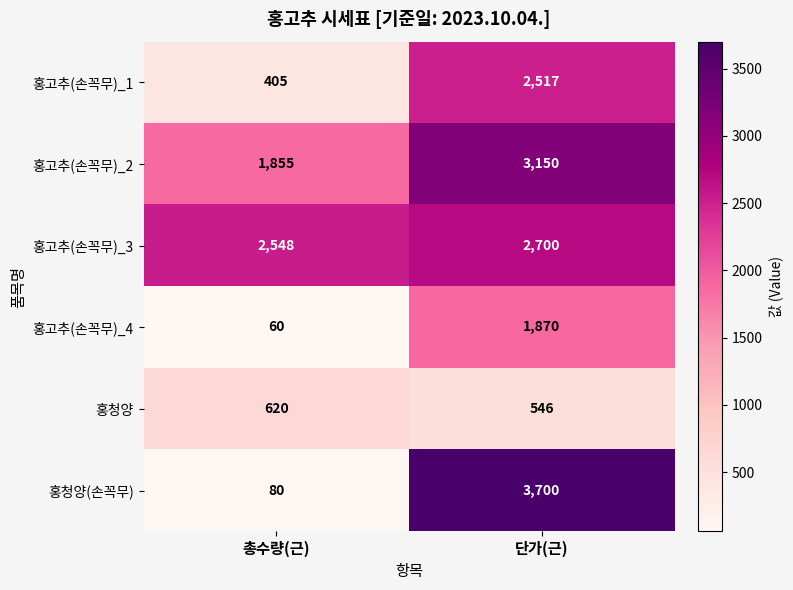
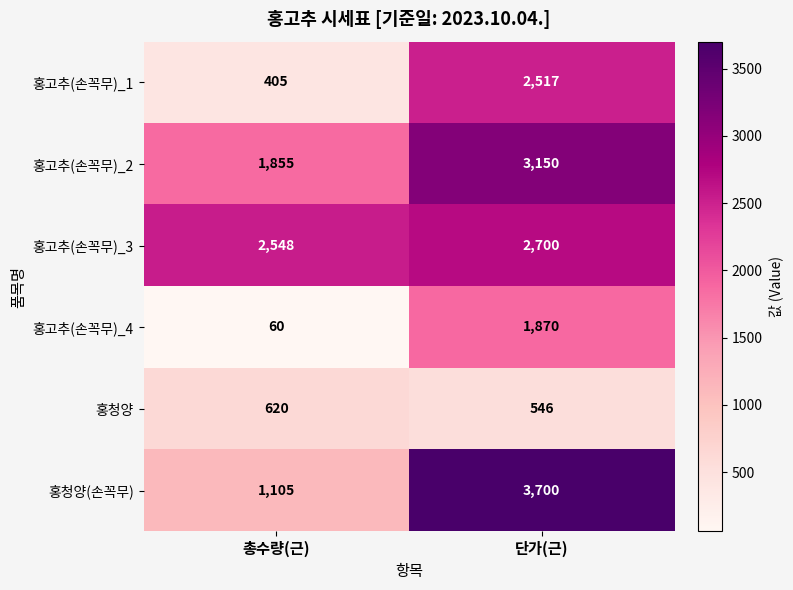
홍청양(손꼭무), 총수량(근): 80 -> 1,105
